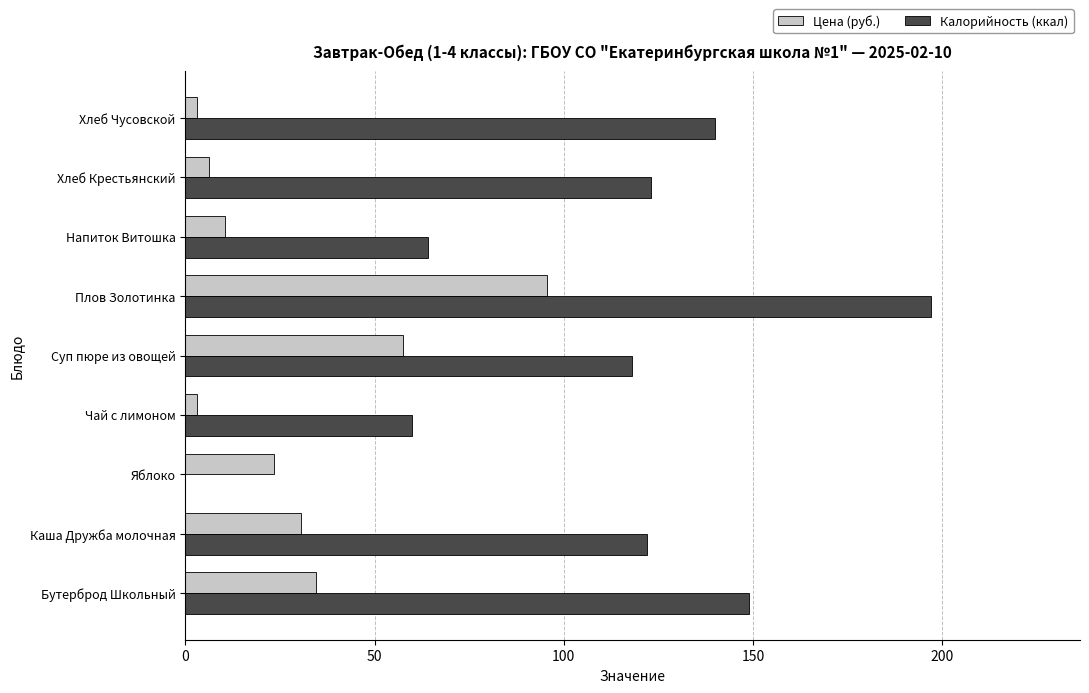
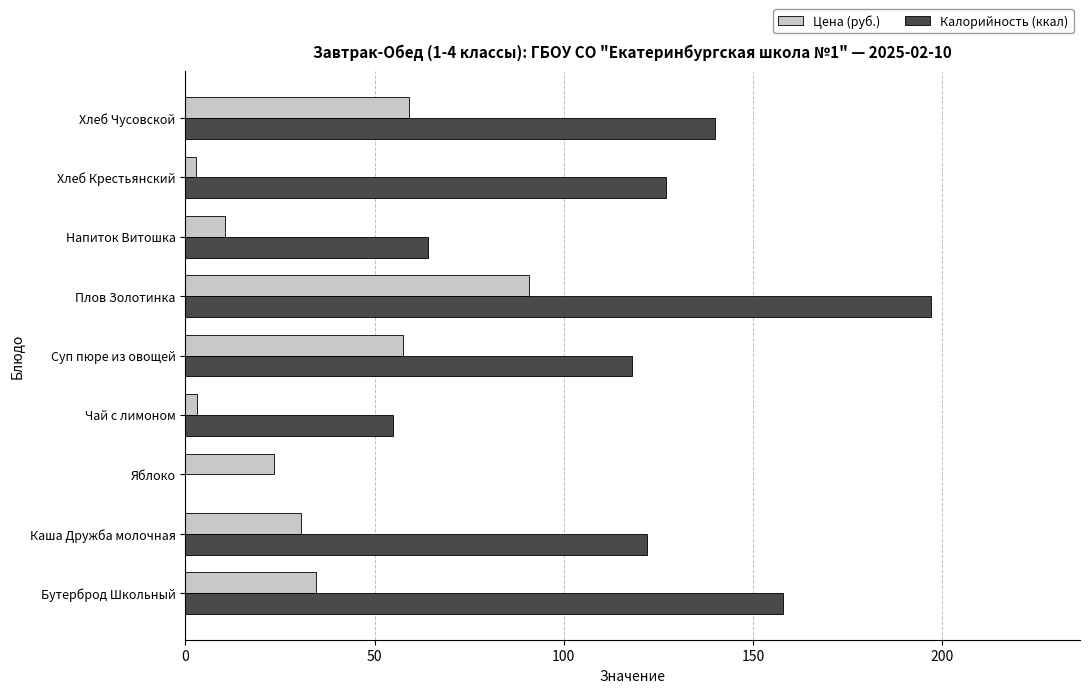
Цена (руб.), Хлеб Чусовской: 3 -> 59
Цена (руб.), Хлеб Крестьянский: 6 -> 3
Калорийность (ккал), Хлеб Крестьянский: 123 -> 127
Цена (руб.), Плов Золотинка: 95 -> 91
Калорийность (ккал), Чай с лимоном: 60 -> 55
Калорийность (ккал), Бутерброд Школьный: 149 -> 158
